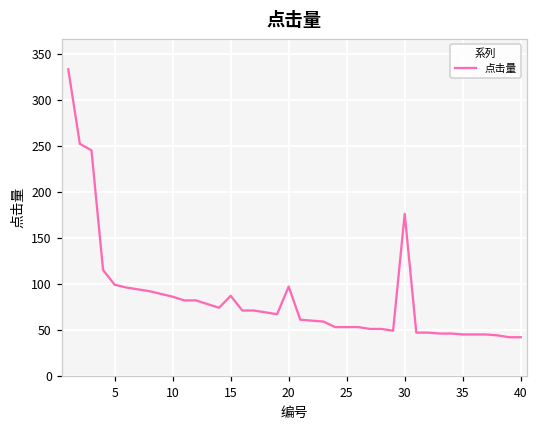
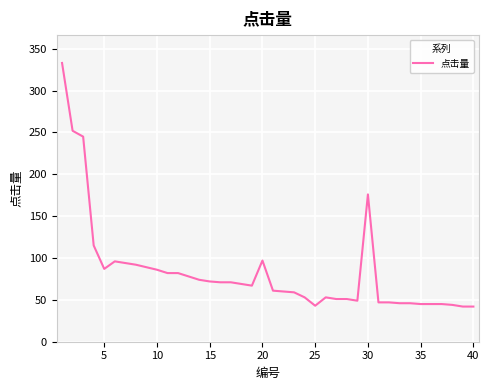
5: 100 -> 90
15: 90 -> 70
25: 50 -> 40
